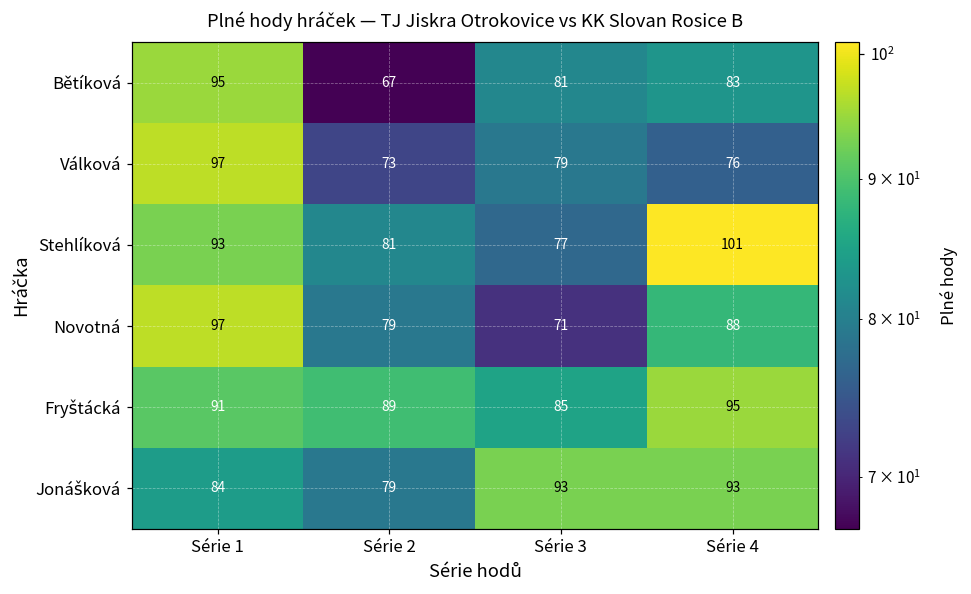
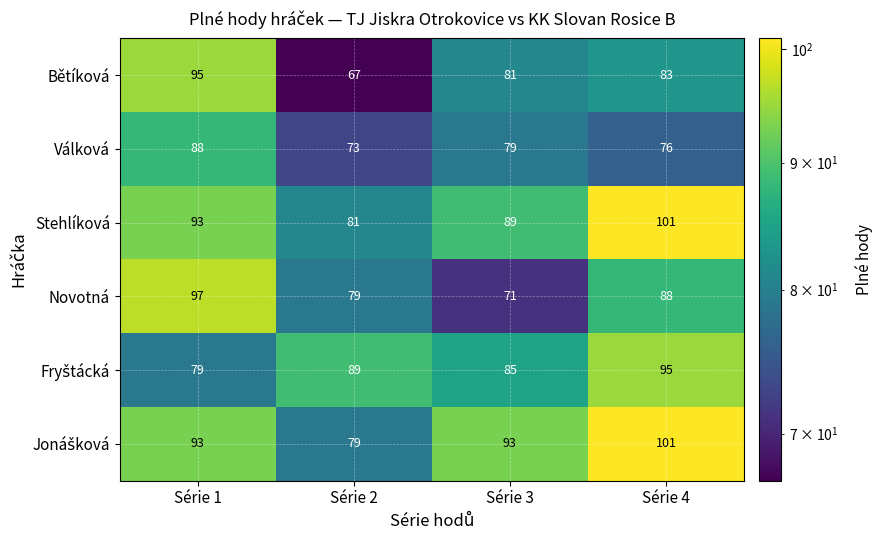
Válková, Série 1: 97 -> 88
Stehlíková, Série 3: 77 -> 89
Fryštácká, Série 1: 91 -> 79
Jonášková, Série 1: 84 -> 93
Jonášková, Série 4: 93 -> 101
